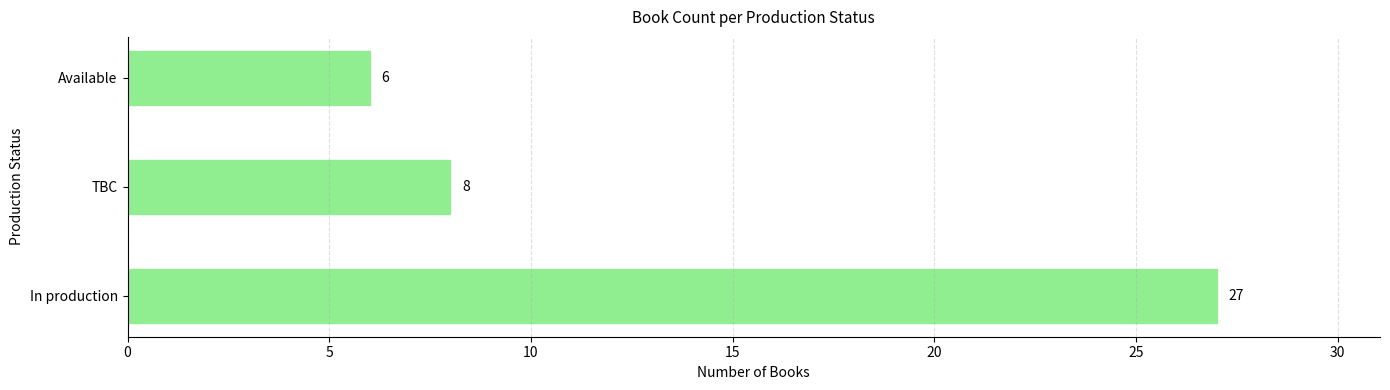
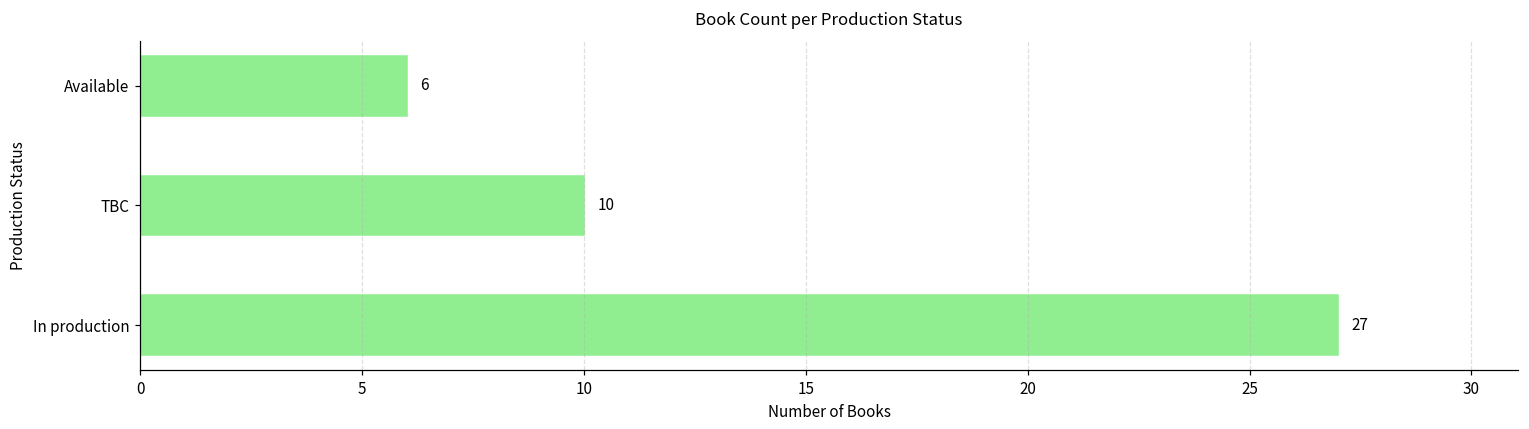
TBC: 8 -> 10
